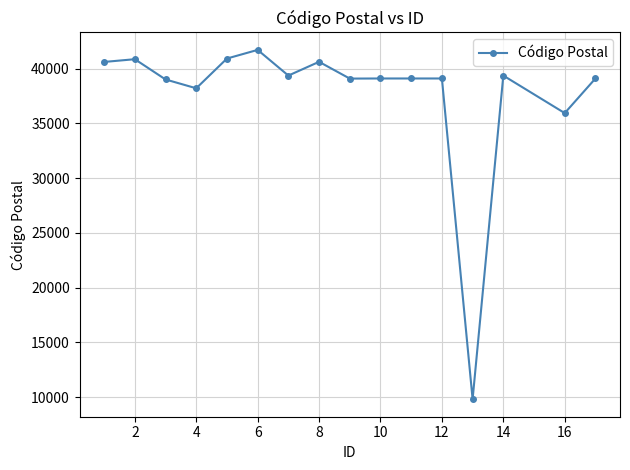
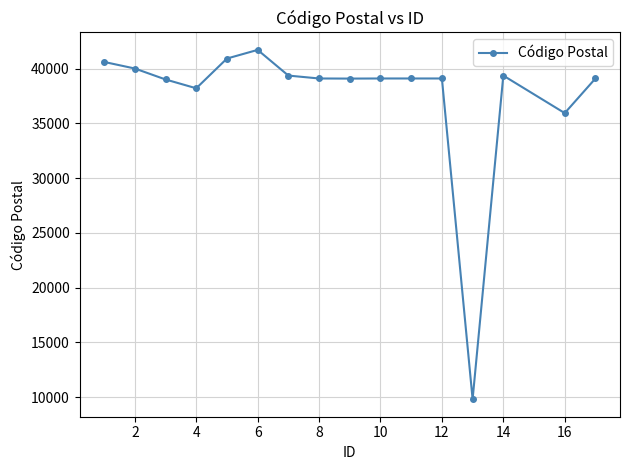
2: 40900 -> 40000
8: 40600 -> 39100
